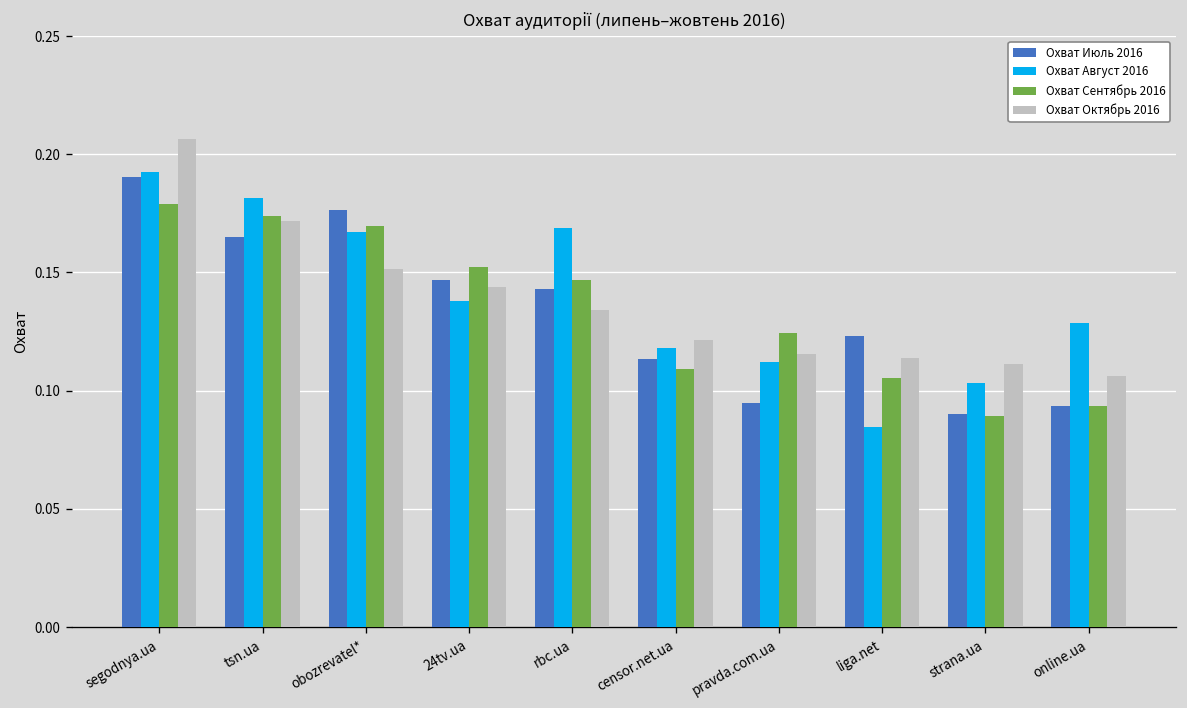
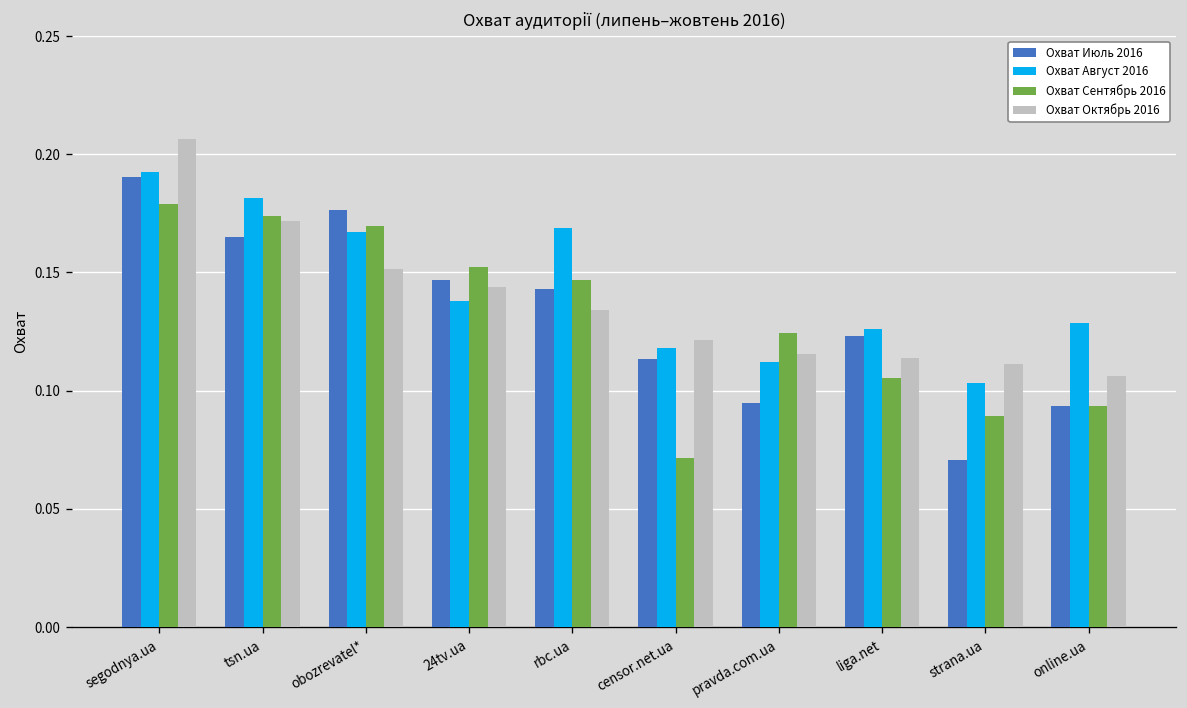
Охват Сентябрь 2016, censor.net.ua: 0.109 -> 0.072
Охват Август 2016, liga.net: 0.085 -> 0.126
Охват Июль 2016, strana.ua: 0.090 -> 0.071
